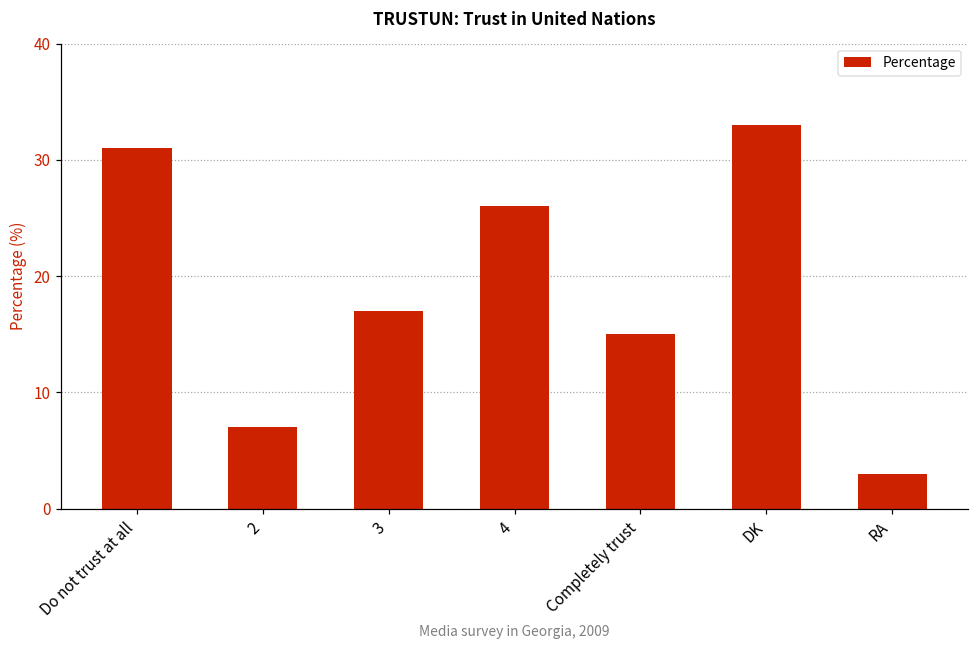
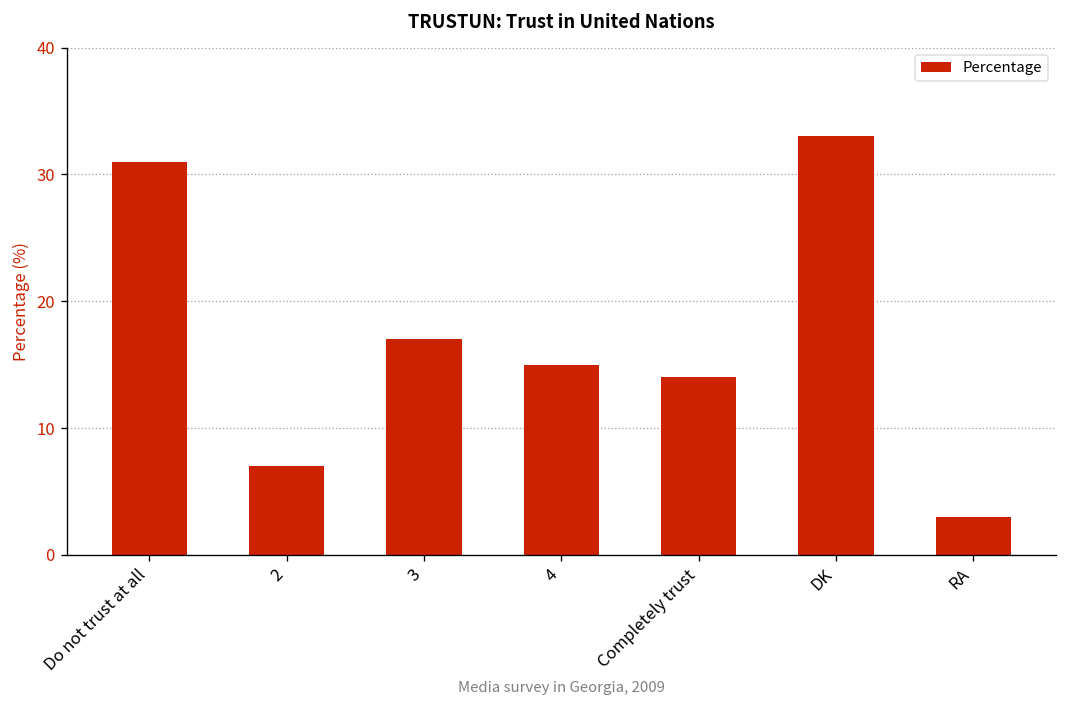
4: 26 -> 15
Completely trust: 15 -> 14
